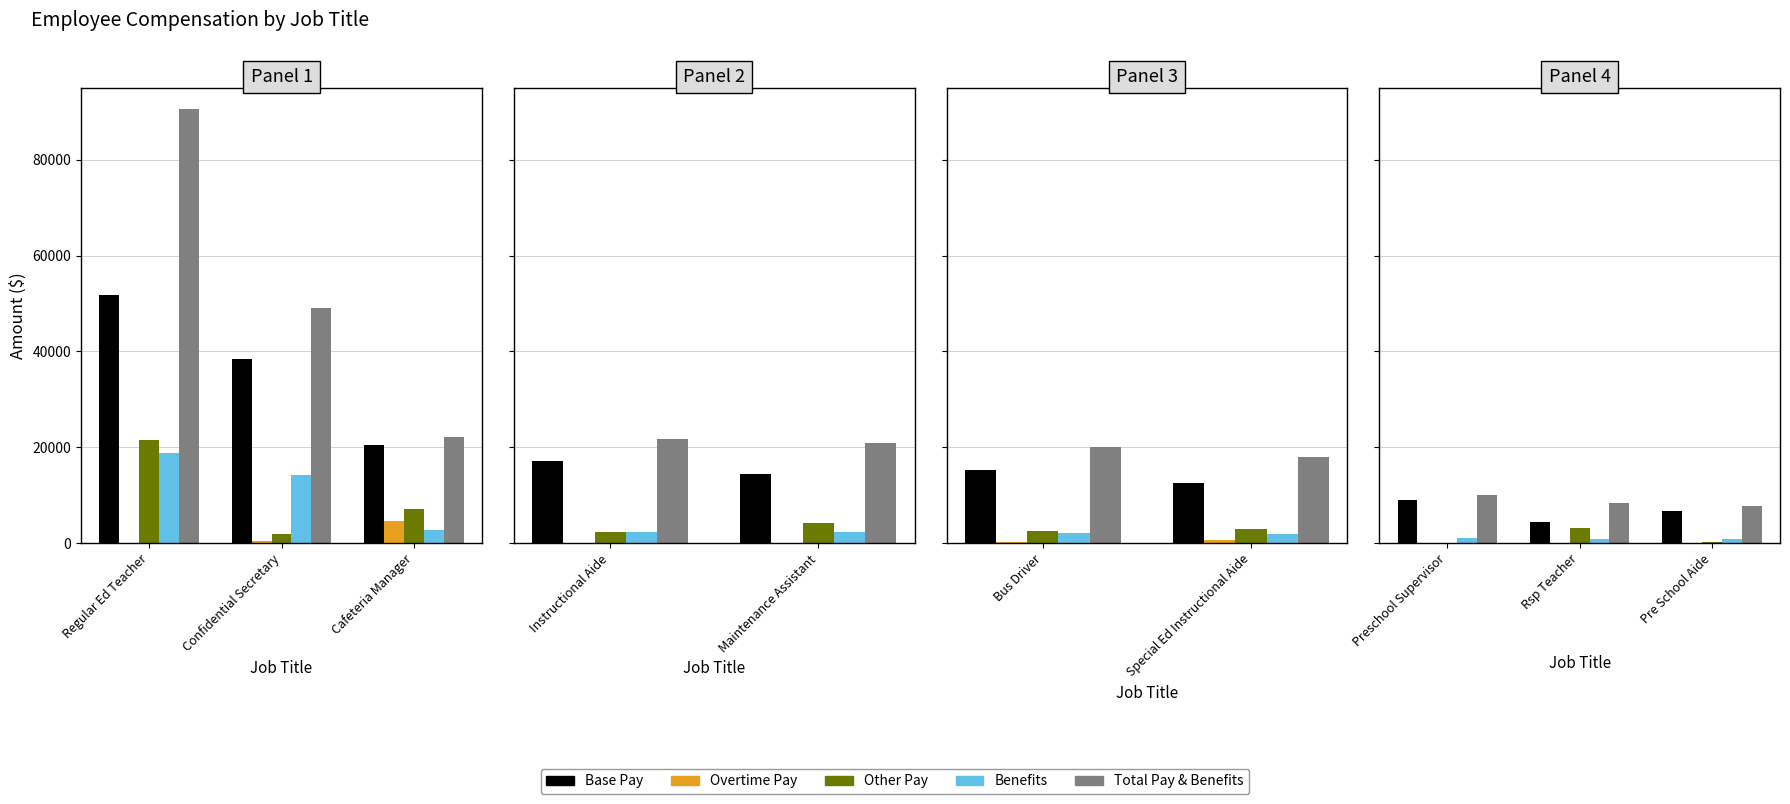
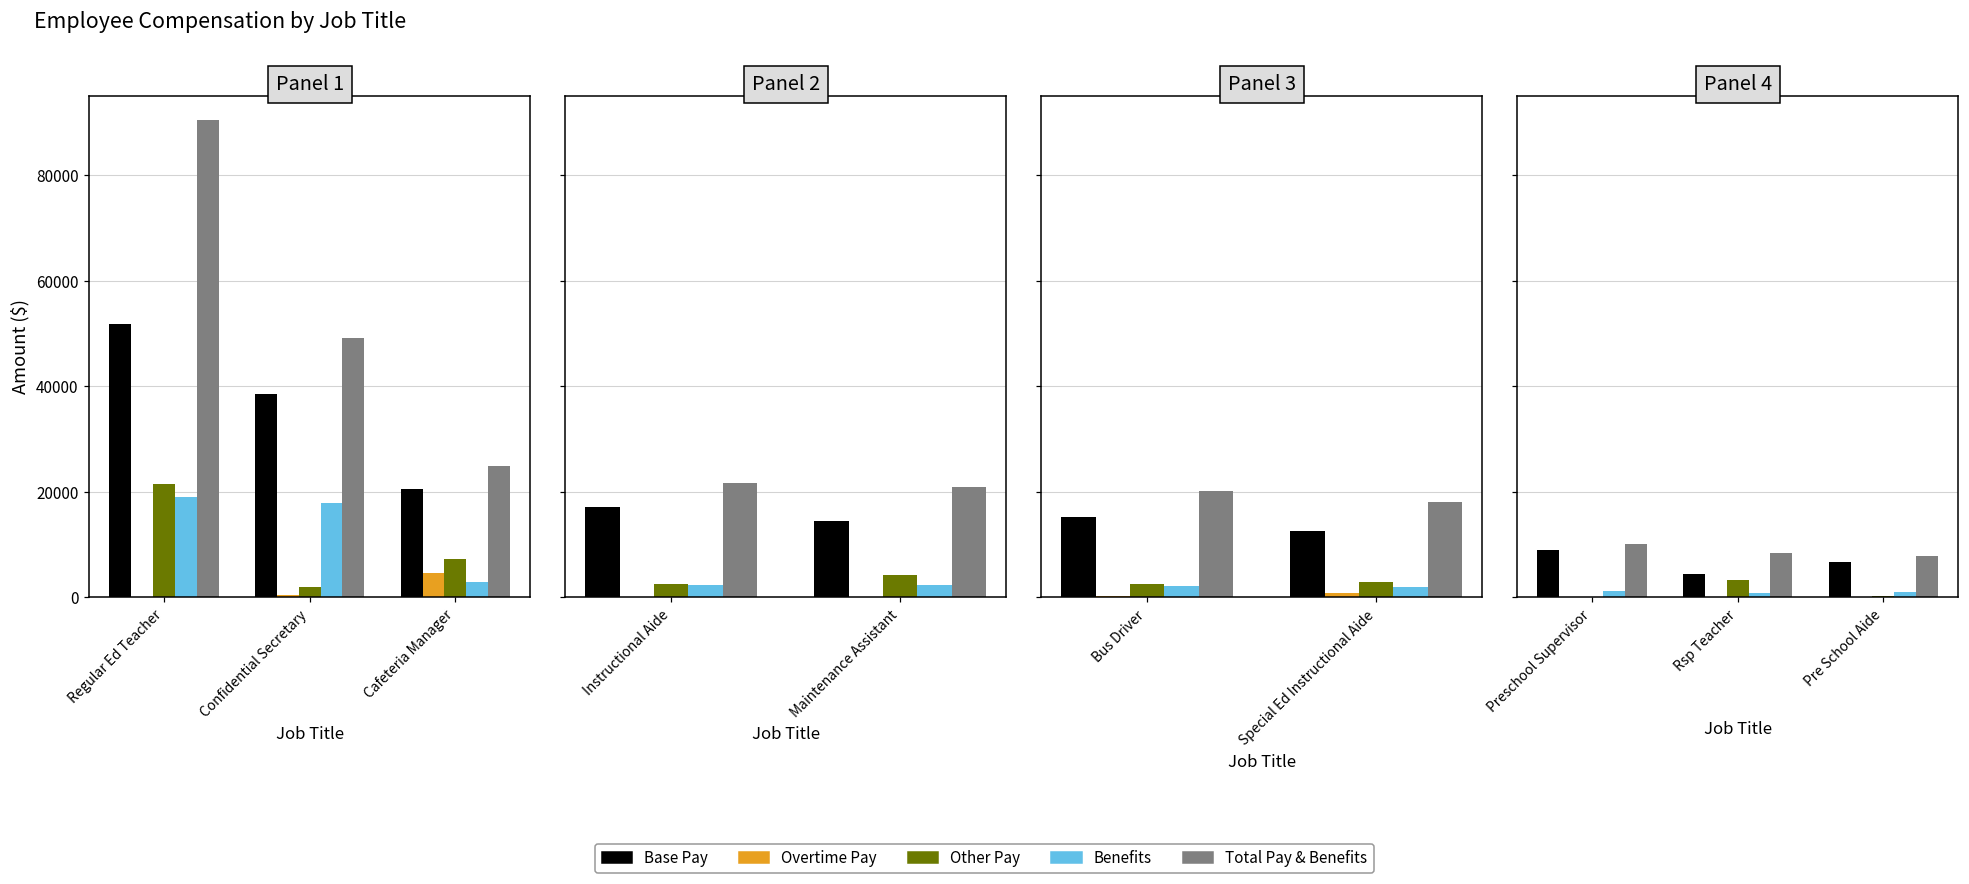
Panel 1, Benefits, Confidential Secretary: 14000 -> 18000
Panel 1, Total Pay & Benefits, Cafeteria Manager: 22000 -> 25000
